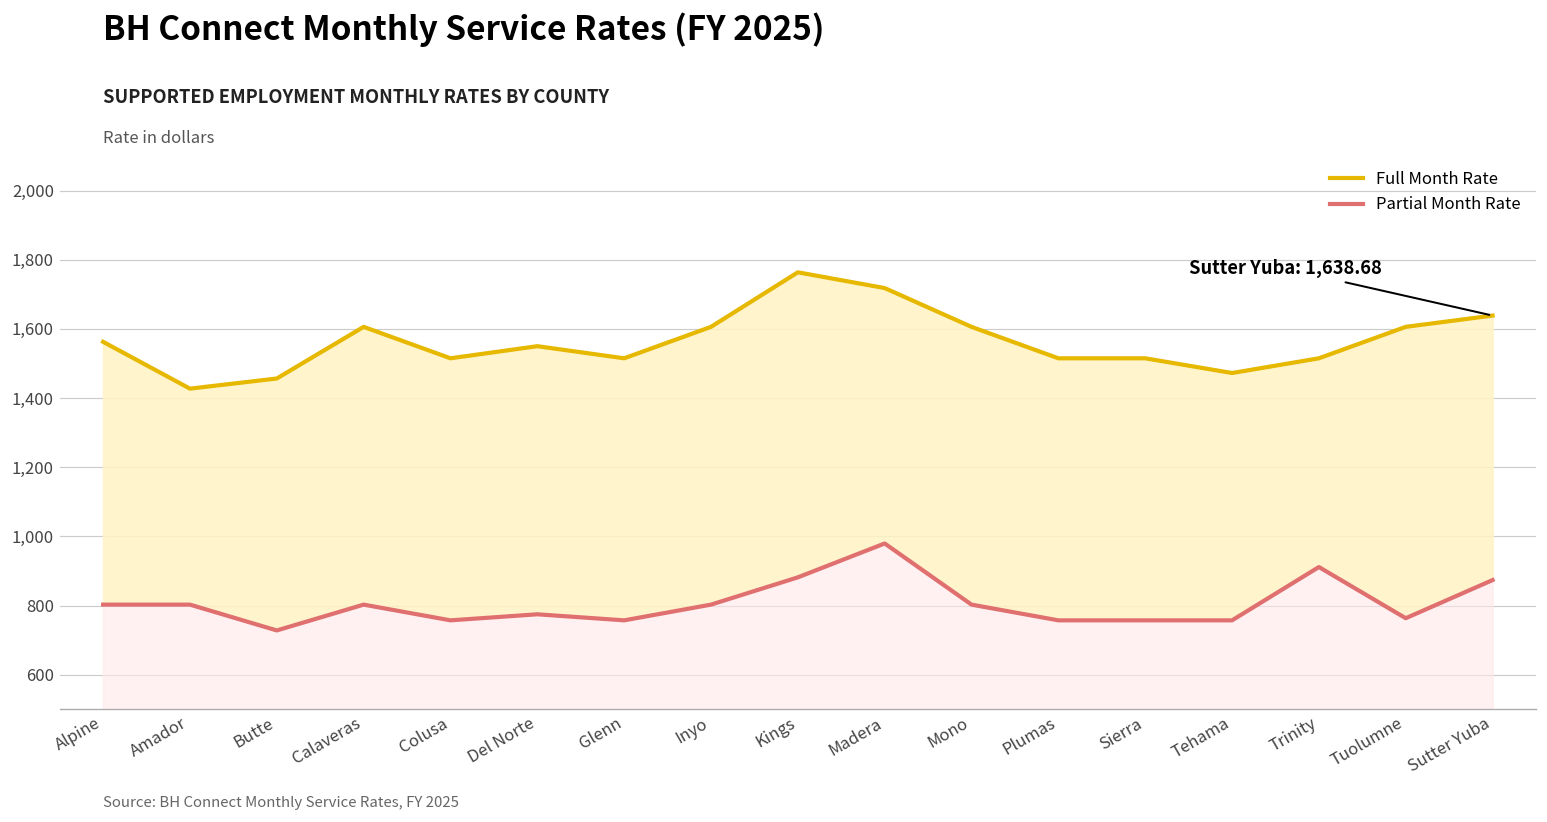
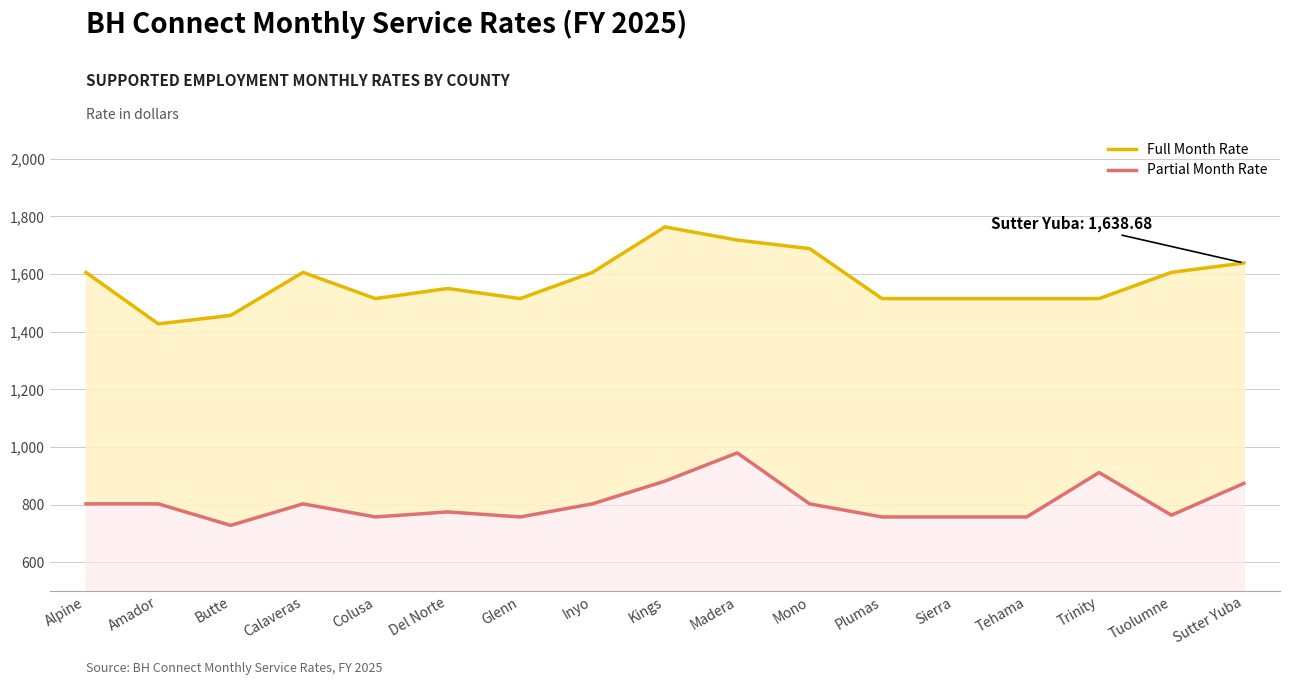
Full Month Rate, Alpine: 1,560 -> 1,610
Full Month Rate, Mono: 1,610 -> 1,690
Full Month Rate, Tehama: 1,470 -> 1,520
